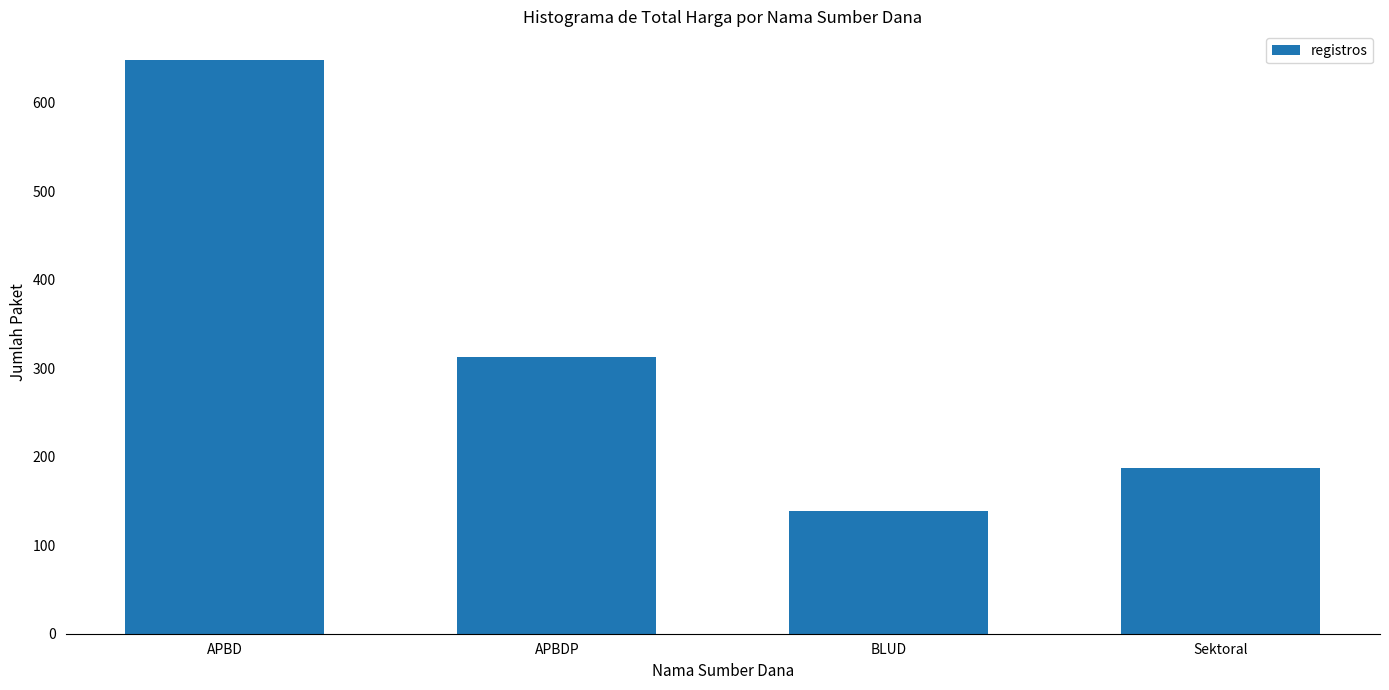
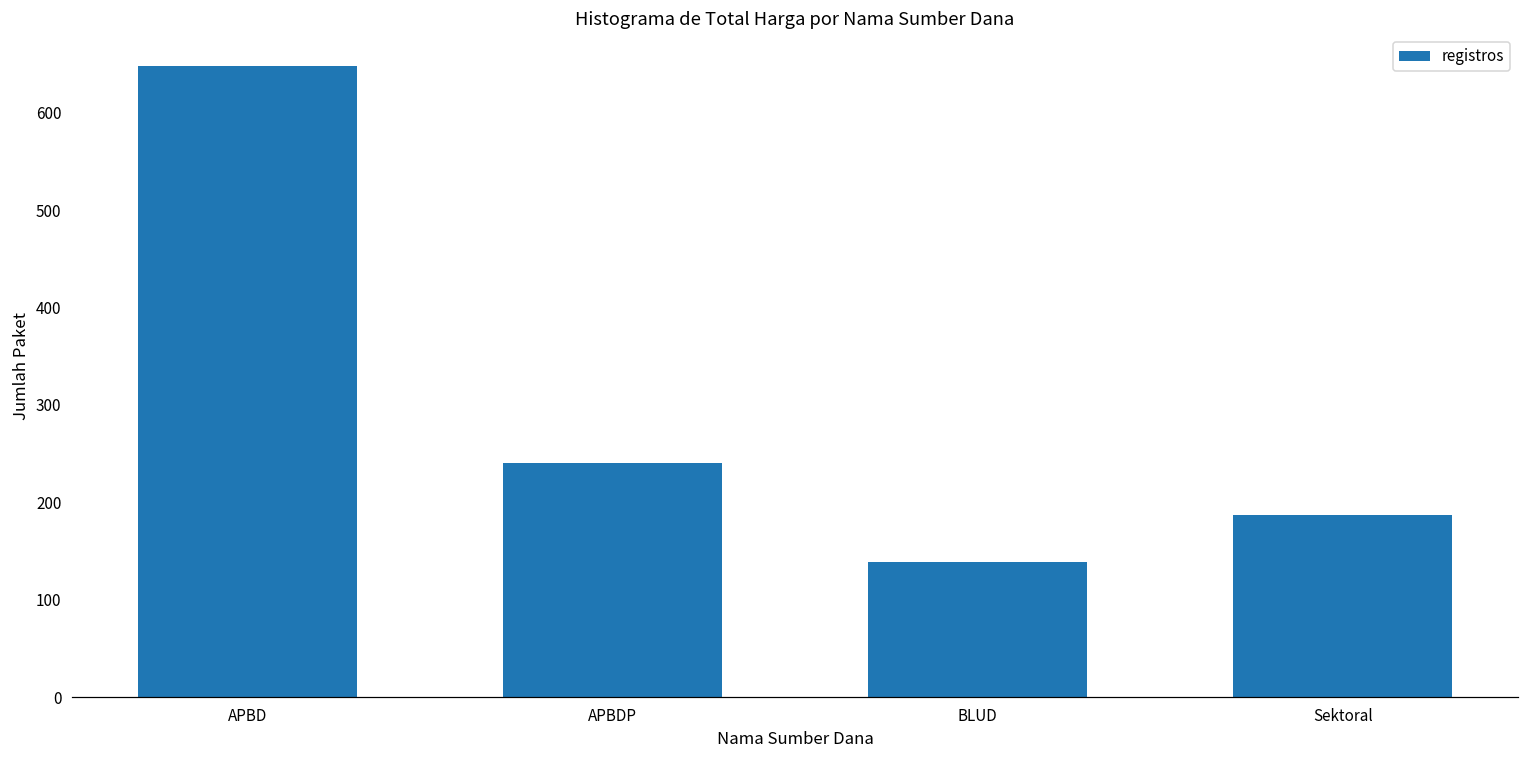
APBDP: 310 -> 240
